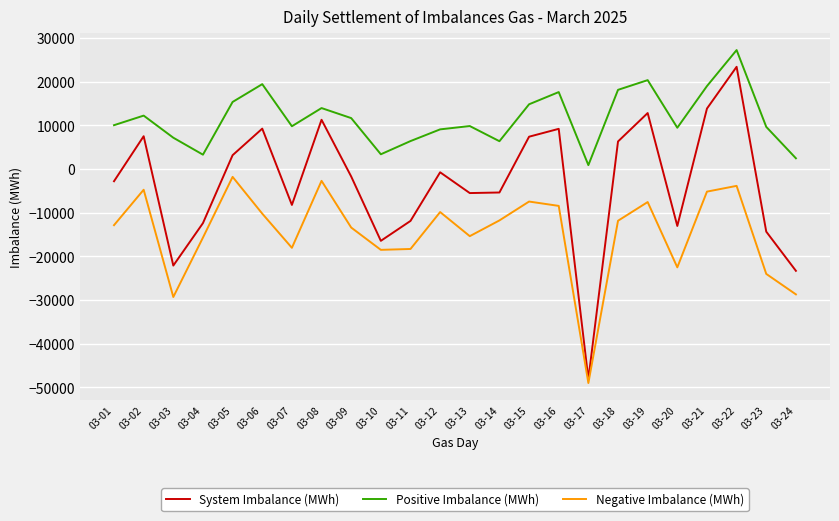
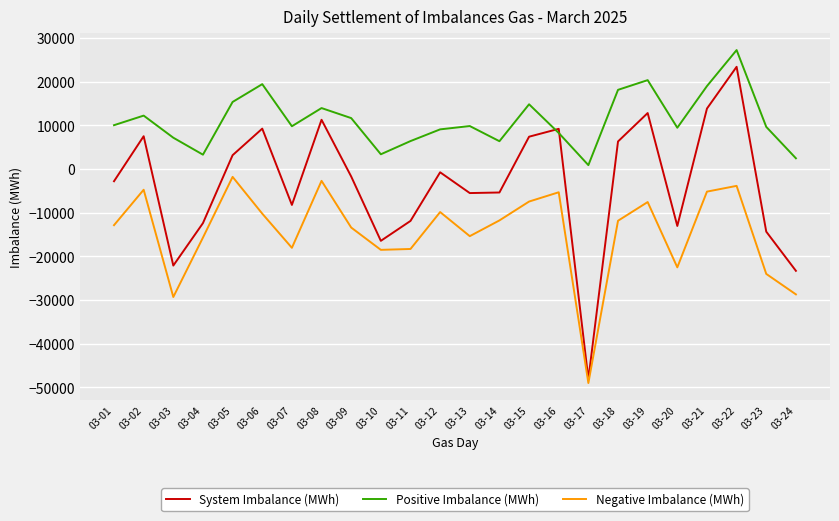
Positive Imbalance (MWh), 03-16: 18000 -> 8000
Negative Imbalance (MWh), 03-16: -8000 -> -5000
